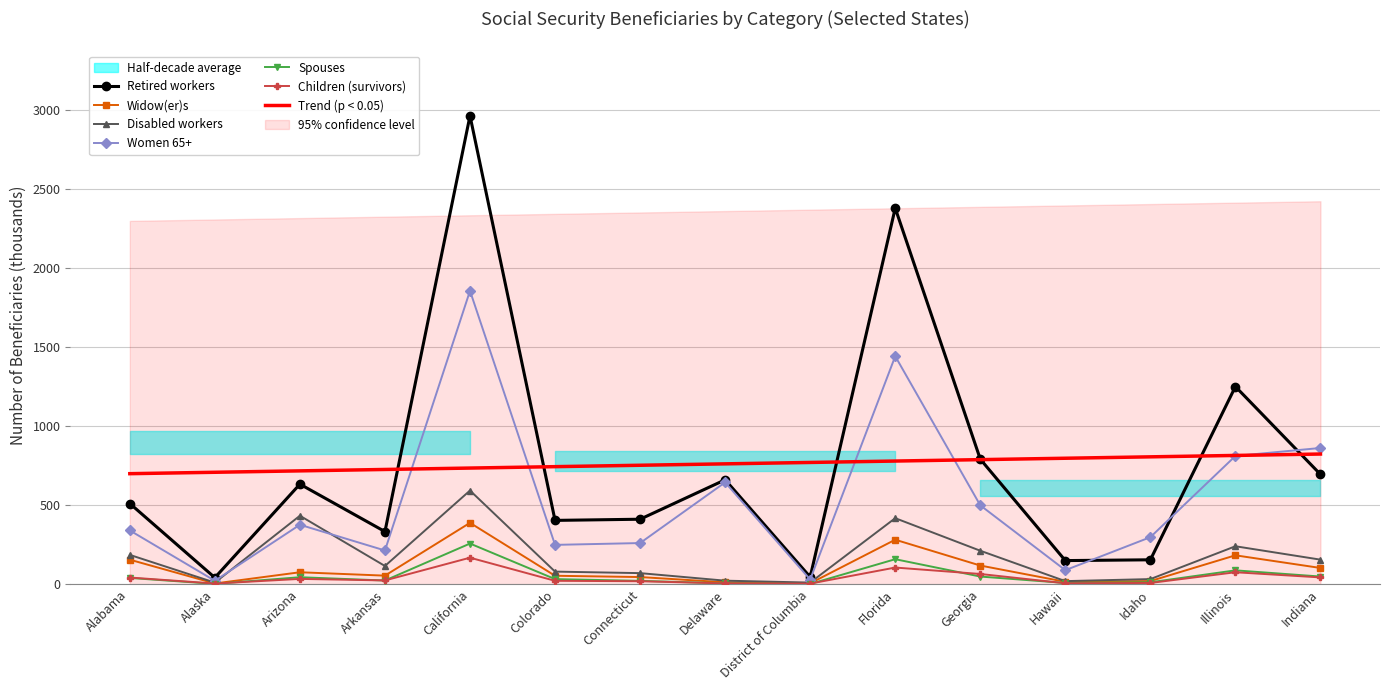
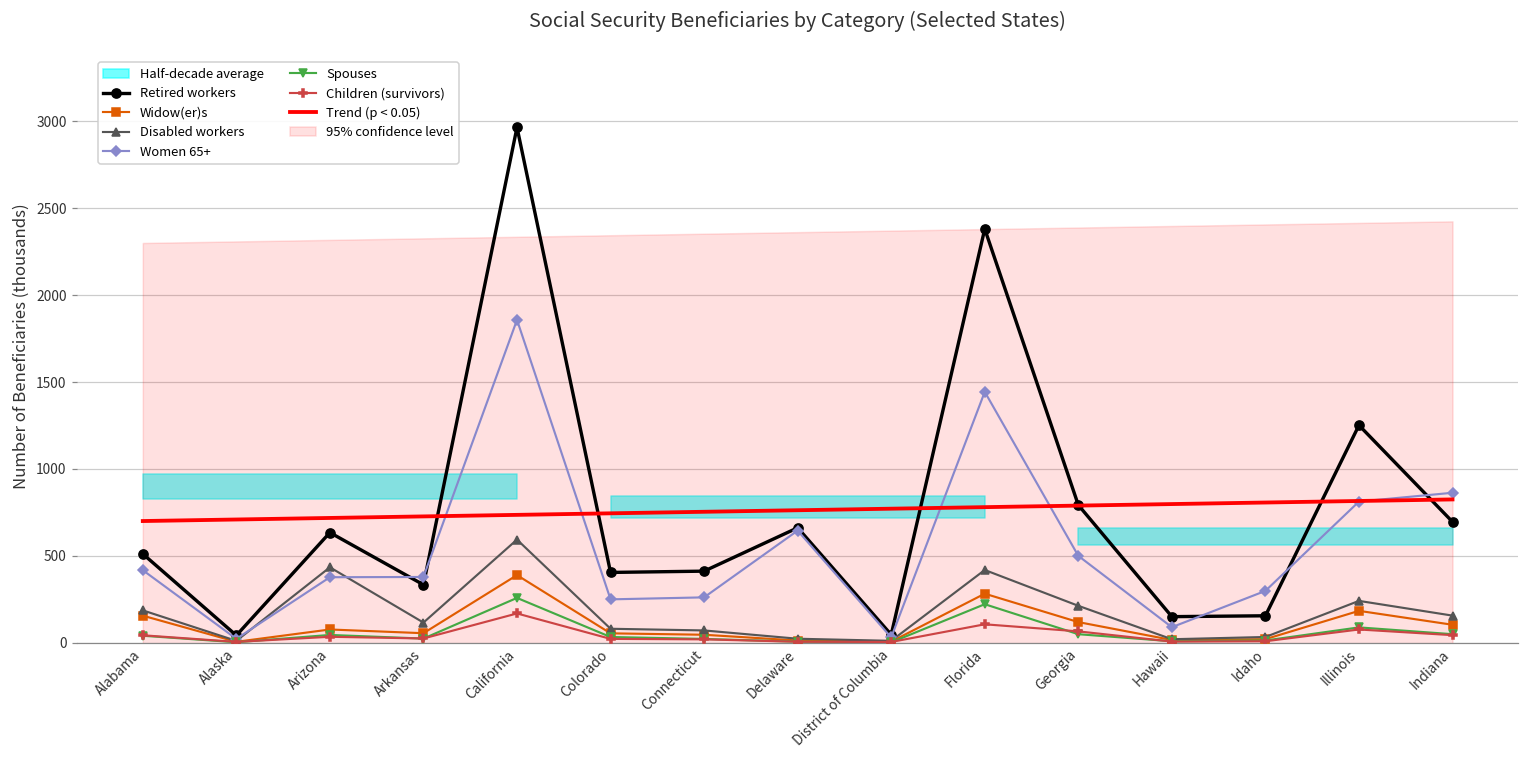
Women 65+, Alabama: 340 -> 420
Women 65+, Arkansas: 210 -> 380
Spouses, Florida: 160 -> 220
